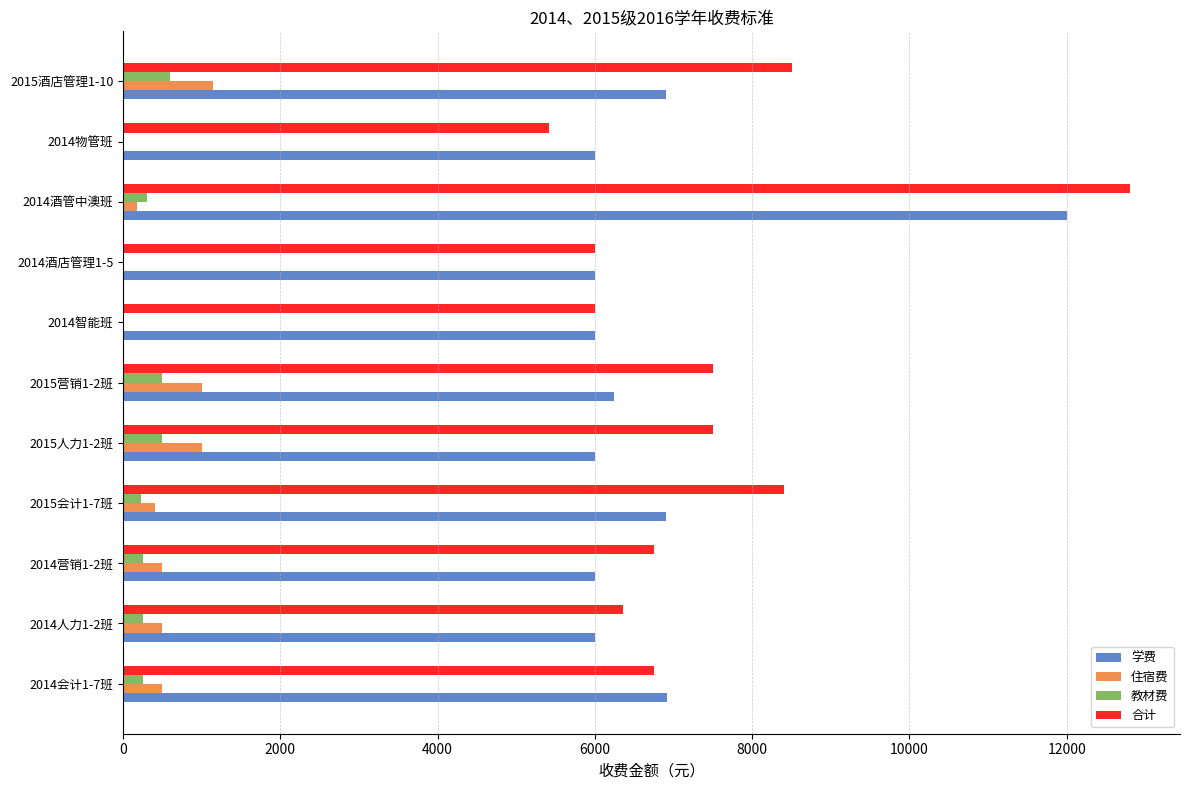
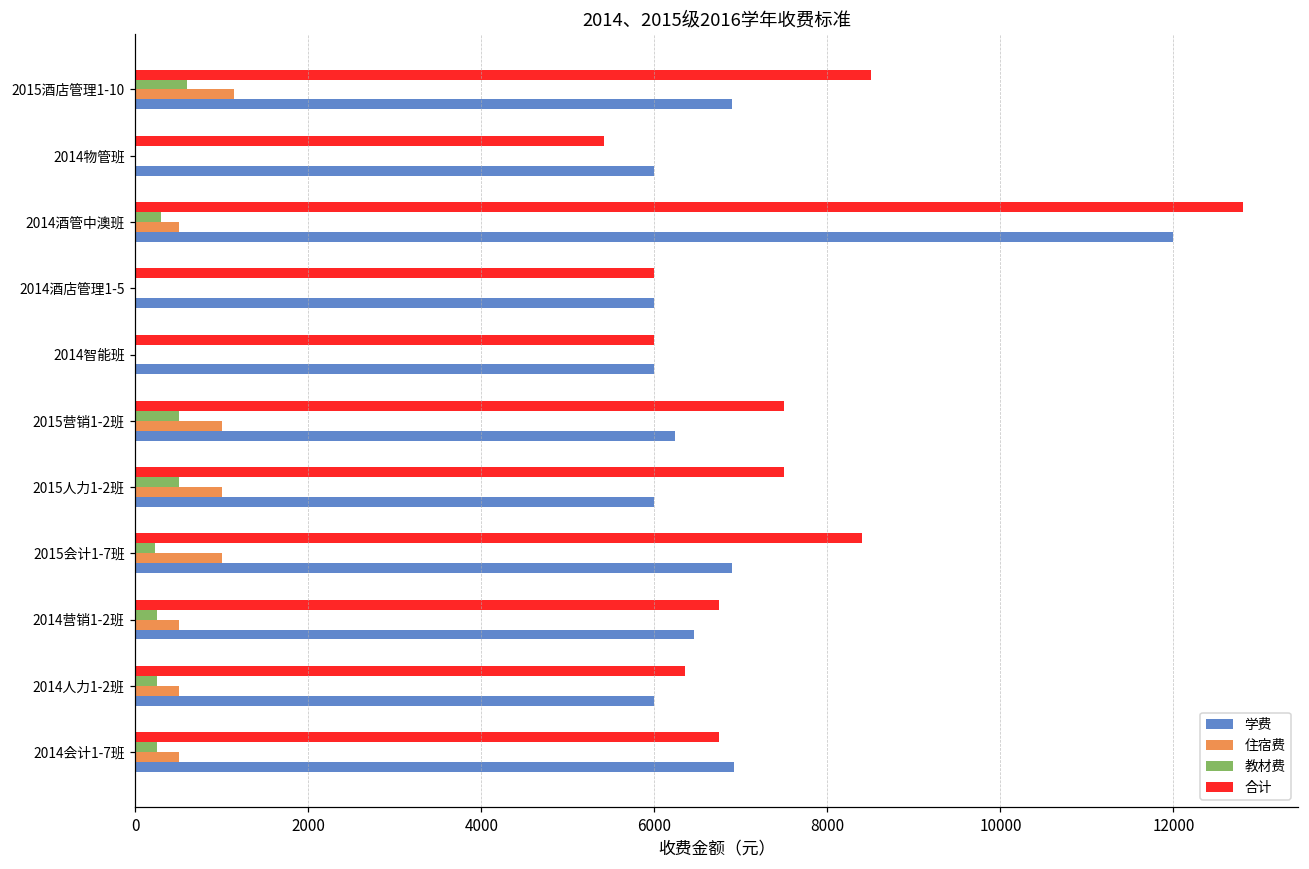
住宿费, 2014酒管中澳班: 200 -> 500
住宿费, 2015会计1-7班: 400 -> 1000
学费, 2014营销1-2班: 6000 -> 6500
